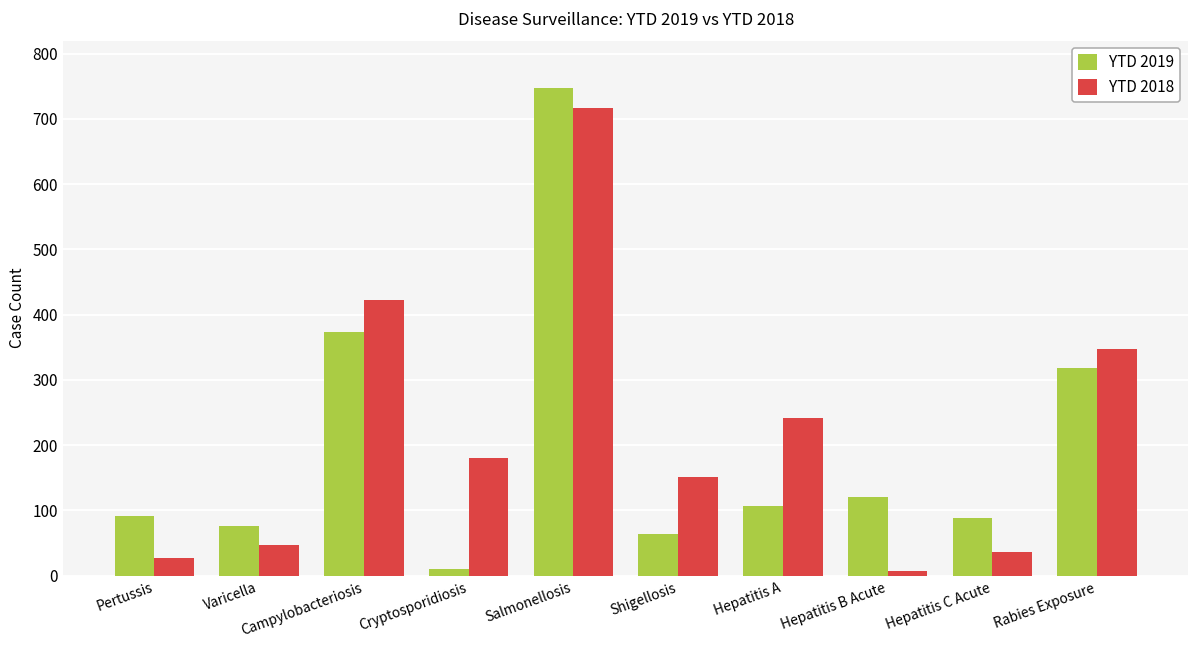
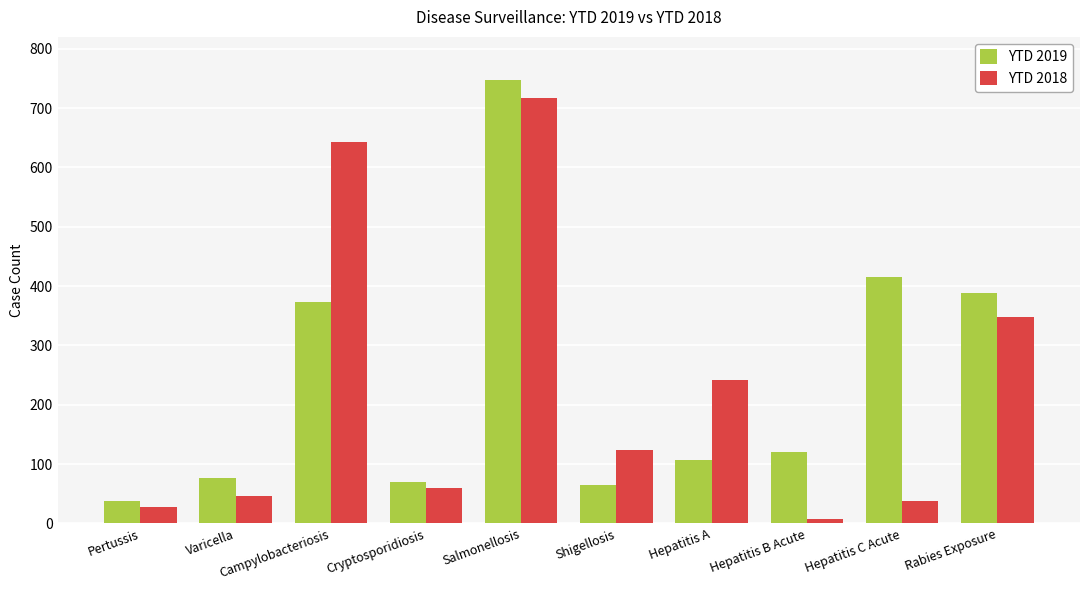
YTD 2019, Pertussis: 90 -> 40
YTD 2018, Campylobacteriosis: 420 -> 640
YTD 2019, Cryptosporidiosis: 10 -> 70
YTD 2018, Cryptosporidiosis: 180 -> 60
YTD 2018, Shigellosis: 150 -> 120
YTD 2019, Hepatitis C Acute: 90 -> 420
YTD 2019, Rabies Exposure: 320 -> 390
